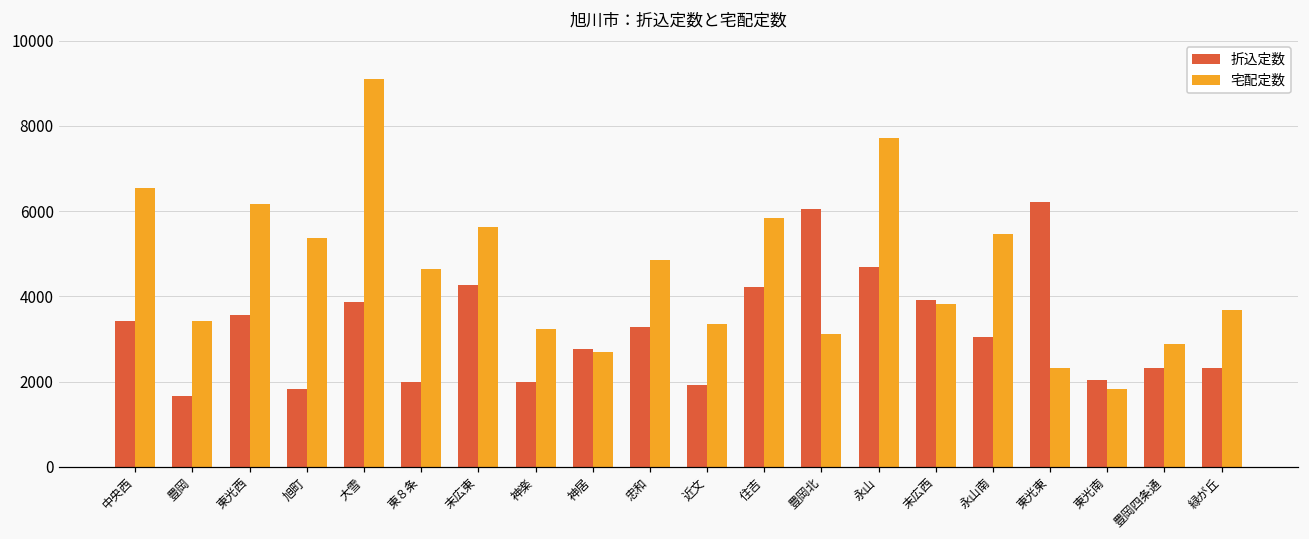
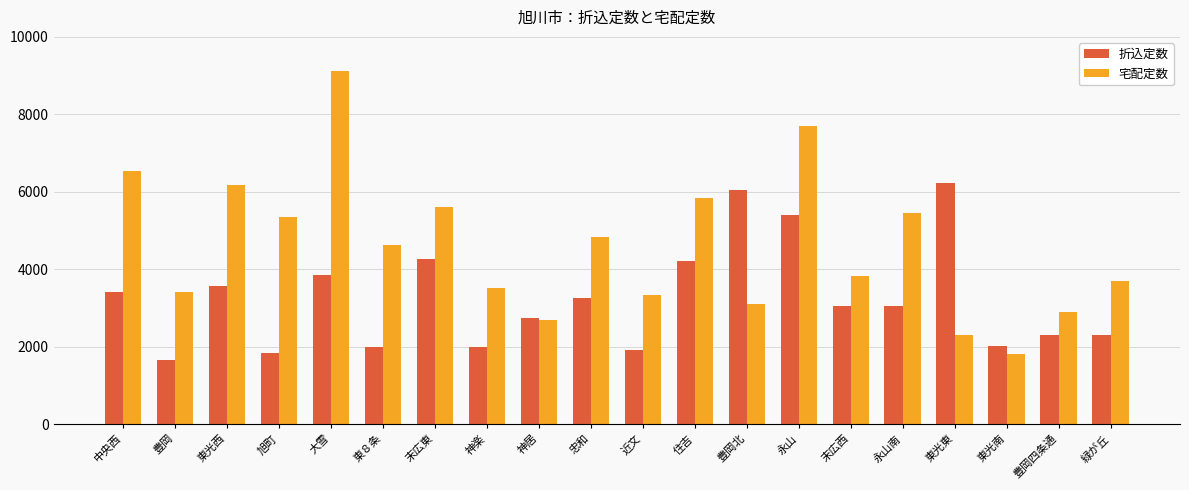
宅配定数, 神楽: 3200 -> 3500
折込定数, 永山: 4700 -> 5400
折込定数, 末広西: 3900 -> 3100
